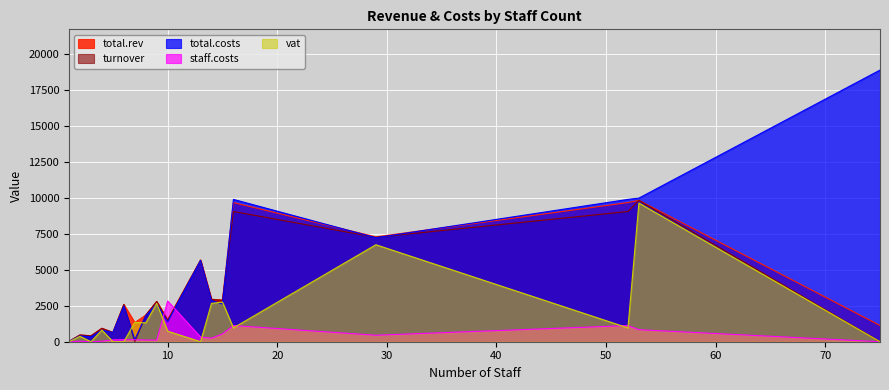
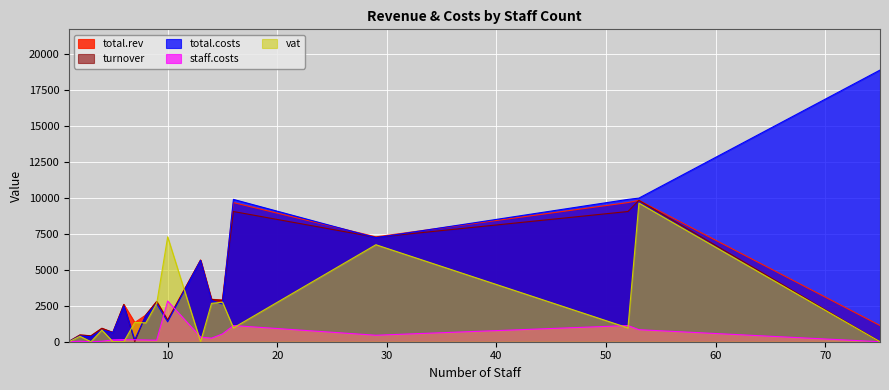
vat, 10: 700 -> 7300
